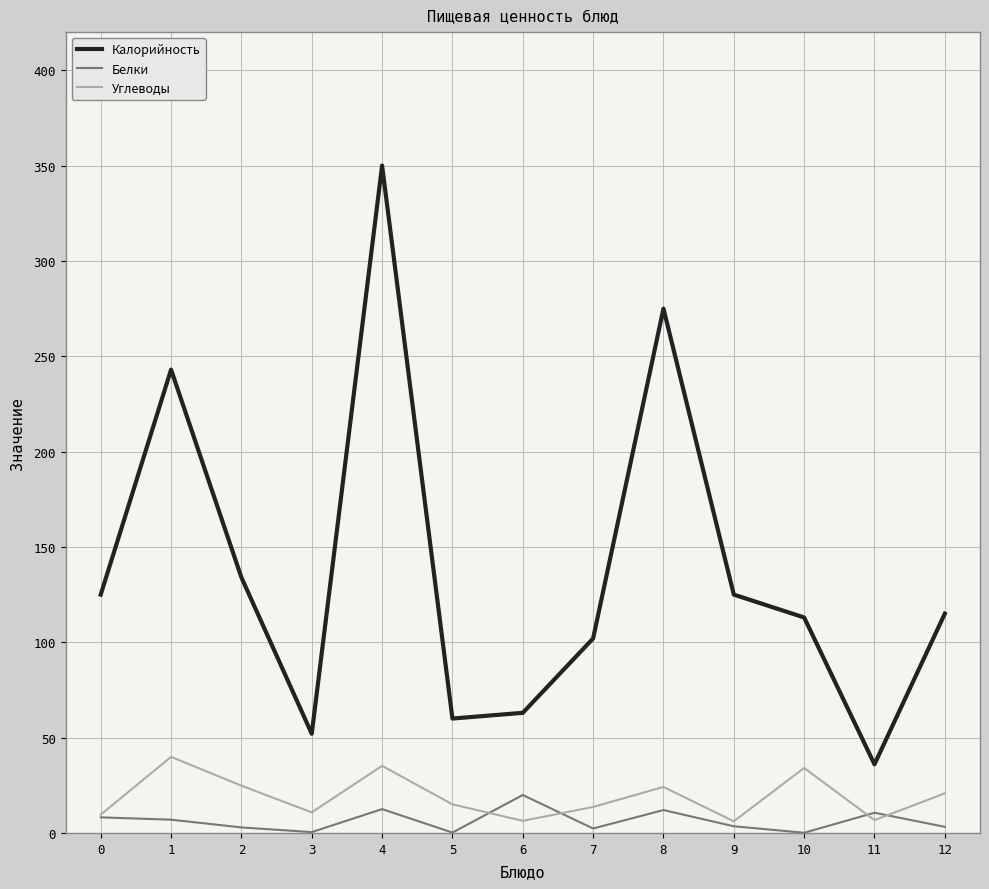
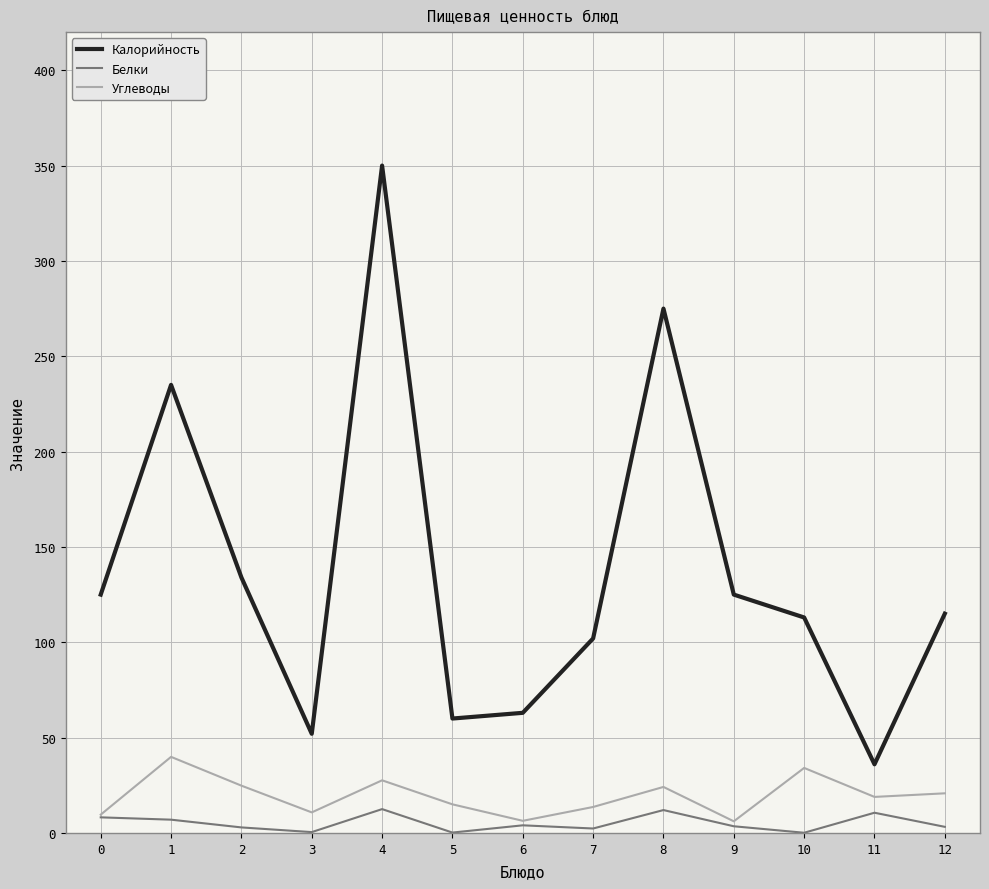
Калорийность, 1: 243 -> 235
Углеводы, 4: 35 -> 28
Белки, 6: 20 -> 4
Углеводы, 11: 7 -> 19
